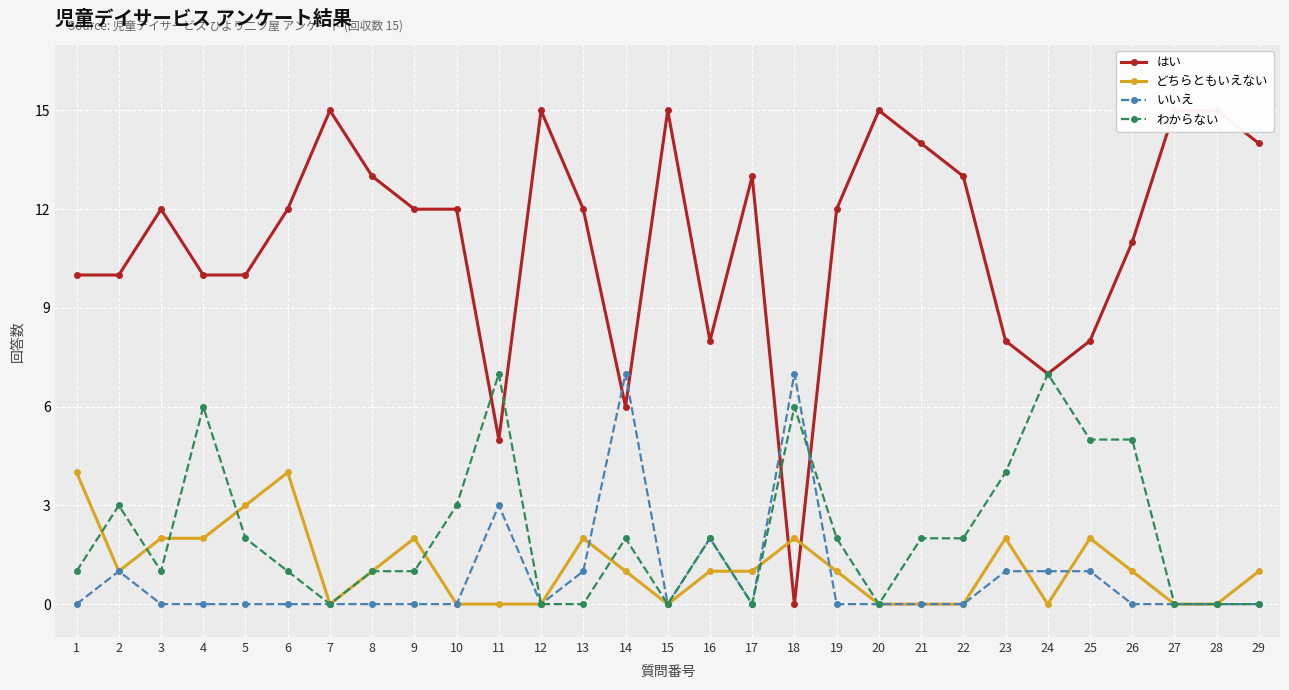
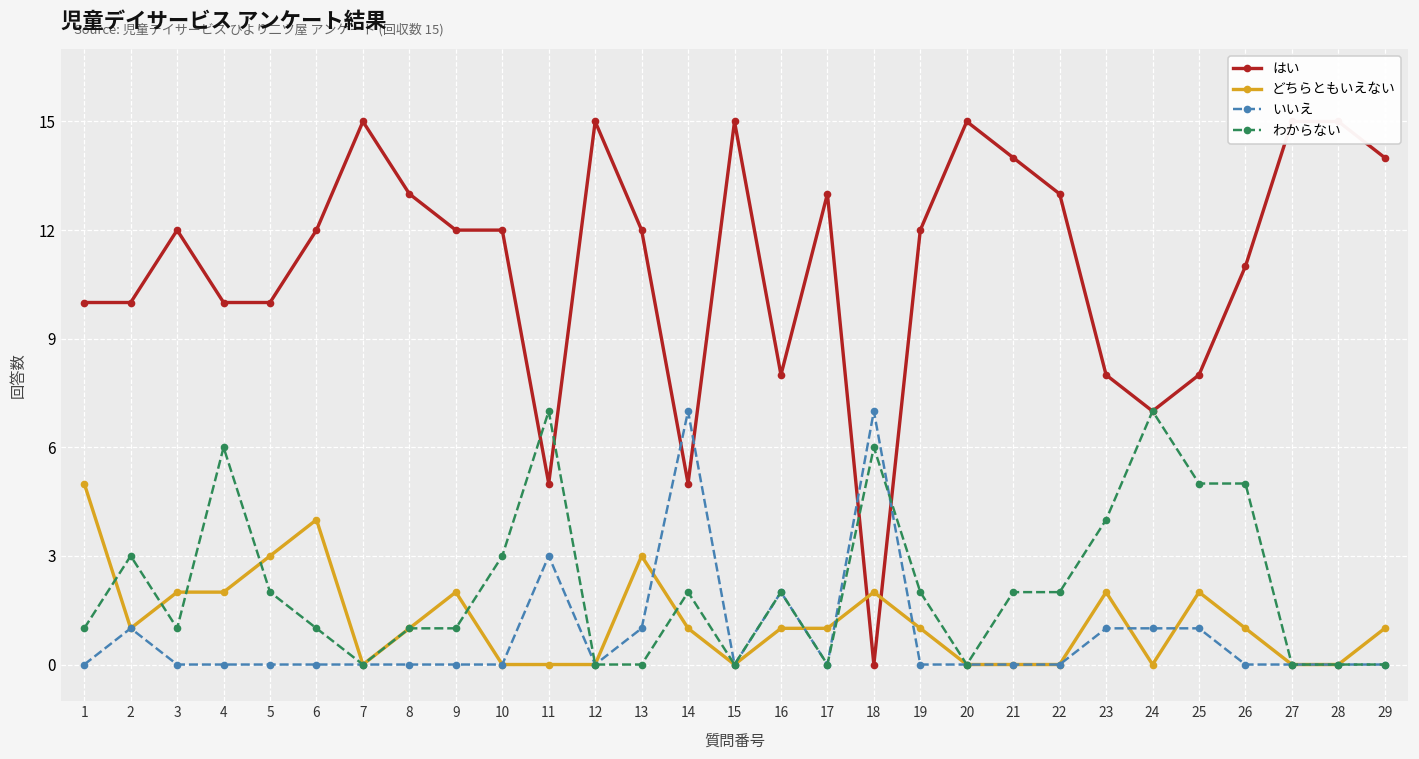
どちらともいえない, 1: 4 -> 5
どちらともいえない, 13: 2 -> 3
はい, 14: 6 -> 5
